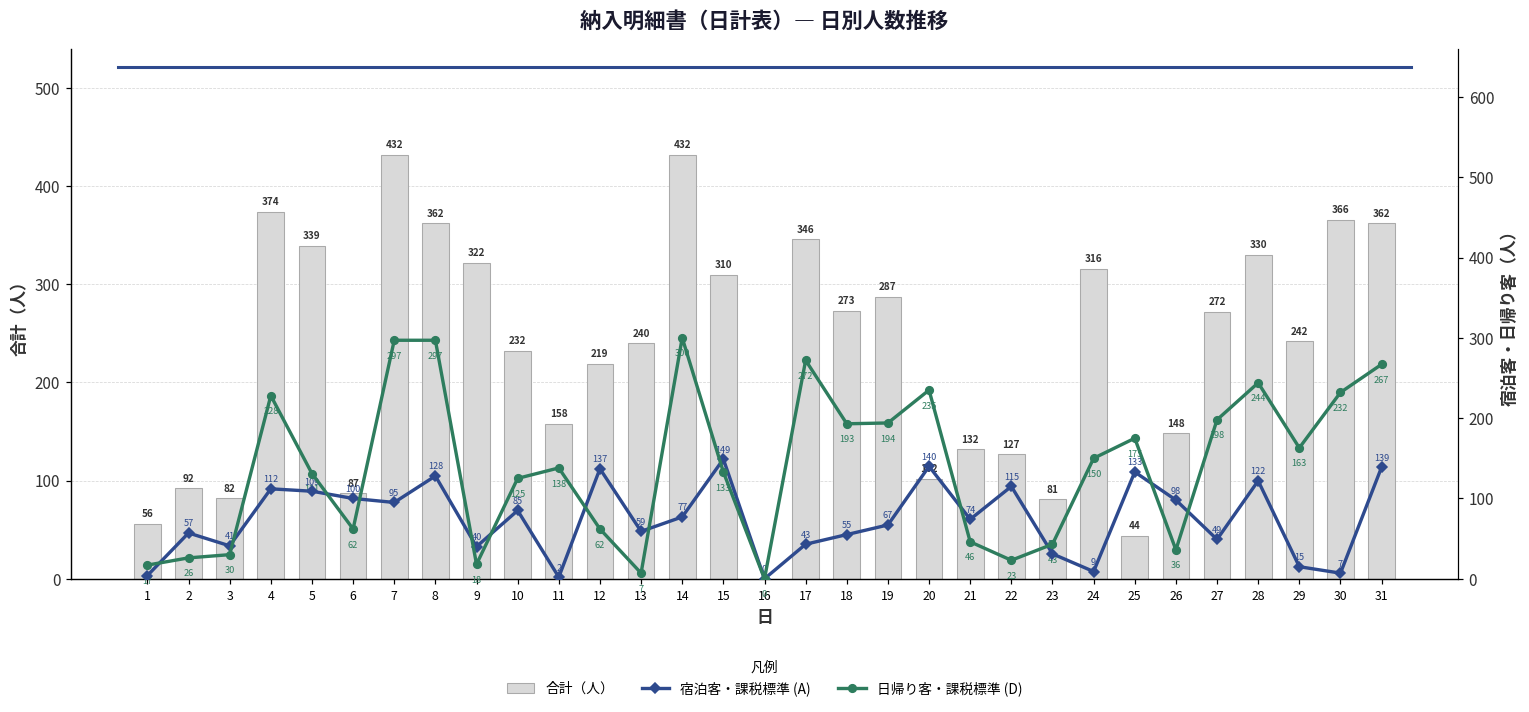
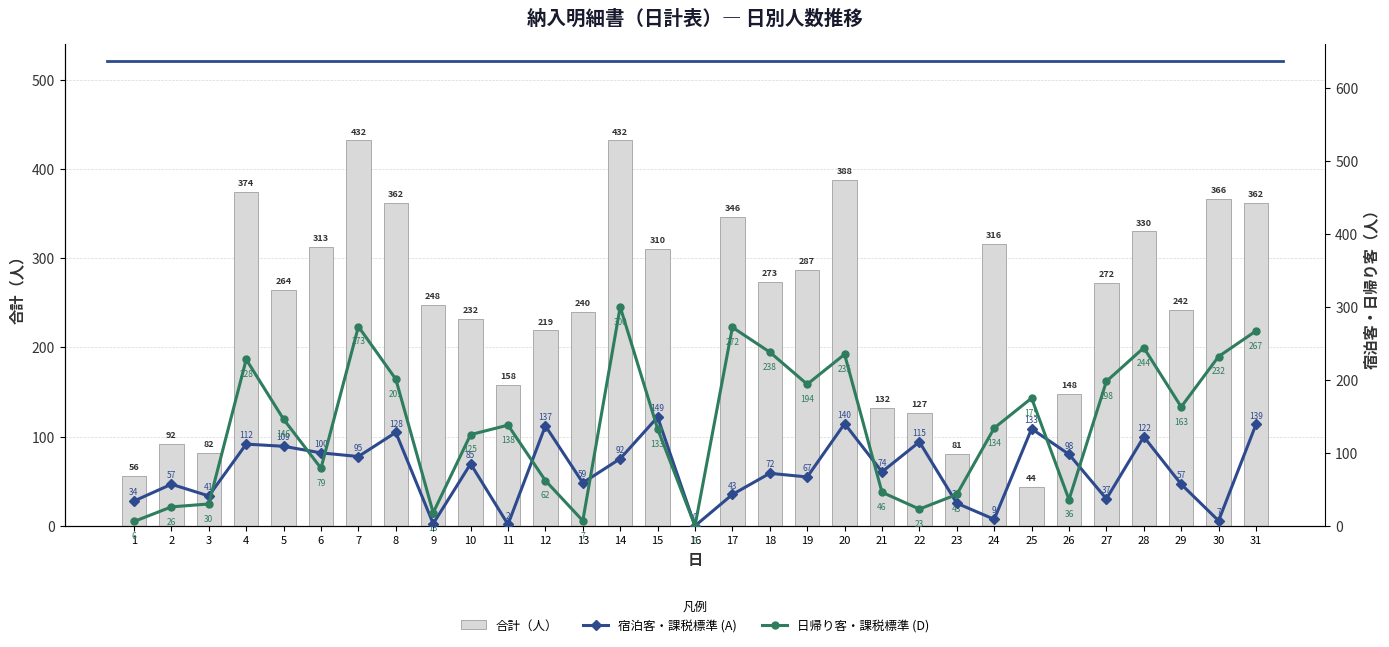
合計（人）, 5: 339 -> 264
合計（人）, 6: 87 -> 313
合計（人）, 9: 322 -> 248
合計（人）, 20: 102 -> 388
宿泊客・課税標準 (A), 1: 4 -> 34
日帰り客・課税標準 (D), 1: 17 -> 6
日帰り客・課税標準 (D), 5: 131 -> 146
日帰り客・課税標準 (D), 6: 62 -> 79
日帰り客・課税標準 (D), 7: 297 -> 273
日帰り客・課税標準 (D), 8: 297 -> 201
宿泊客・課税標準 (A), 9: 40 -> 3
宿泊客・課税標準 (A), 14: 77 -> 92
宿泊客・課税標準 (A), 18: 55 -> 72
日帰り客・課税標準 (D), 18: 193 -> 238
日帰り客・課税標準 (D), 24: 150 -> 134
宿泊客・課税標準 (A), 27: 49 -> 37
宿泊客・課税標準 (A), 29: 15 -> 57
